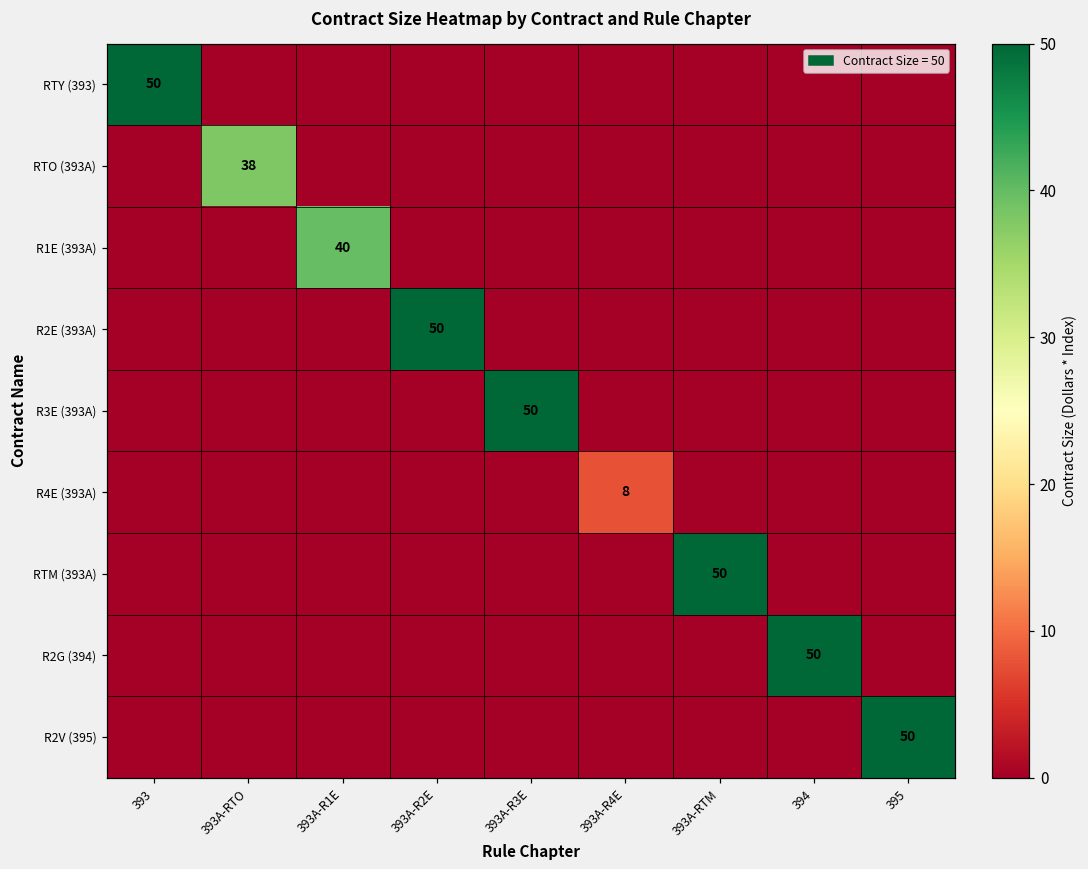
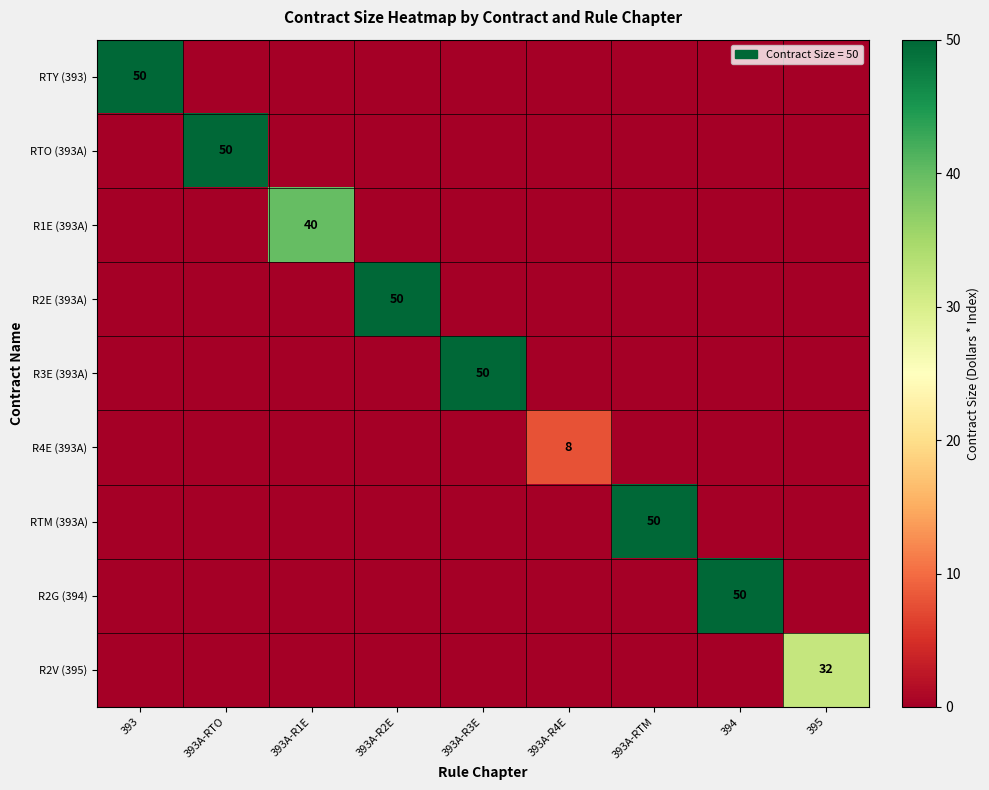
RTO (393A), 393A-RTO: 38 -> 50
R2V (395), 395: 50 -> 32
